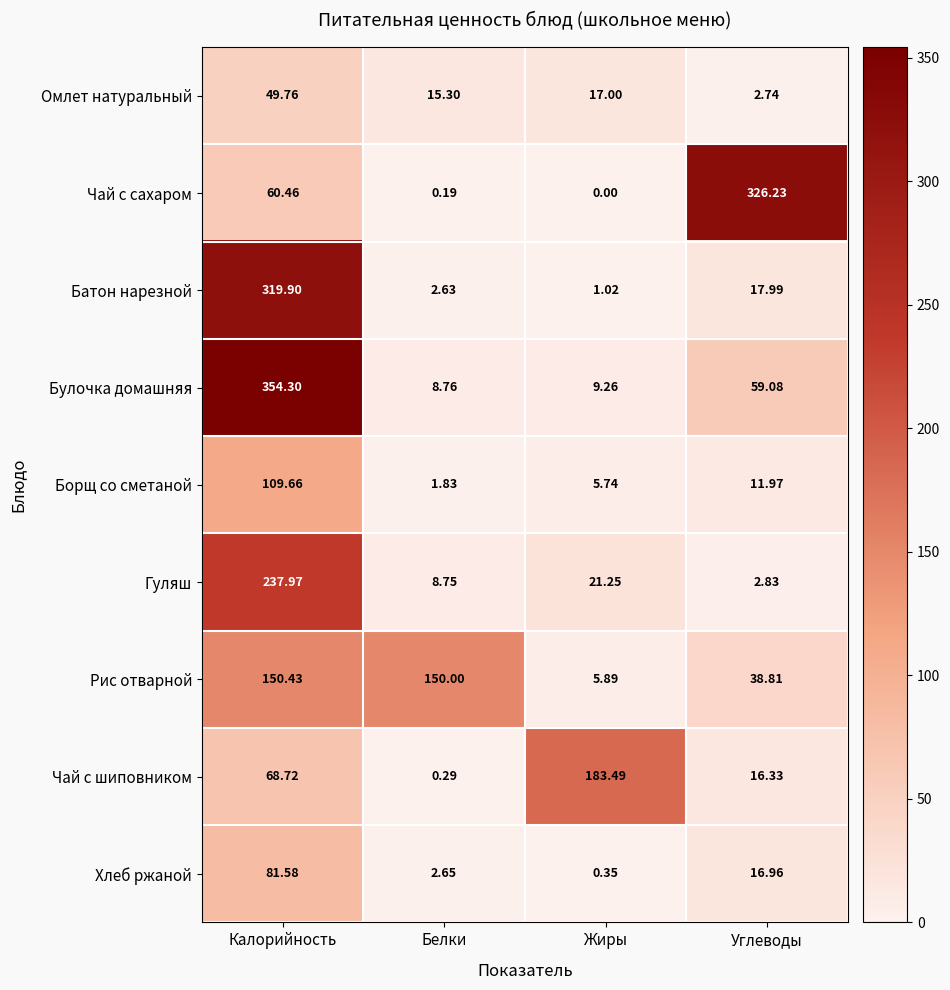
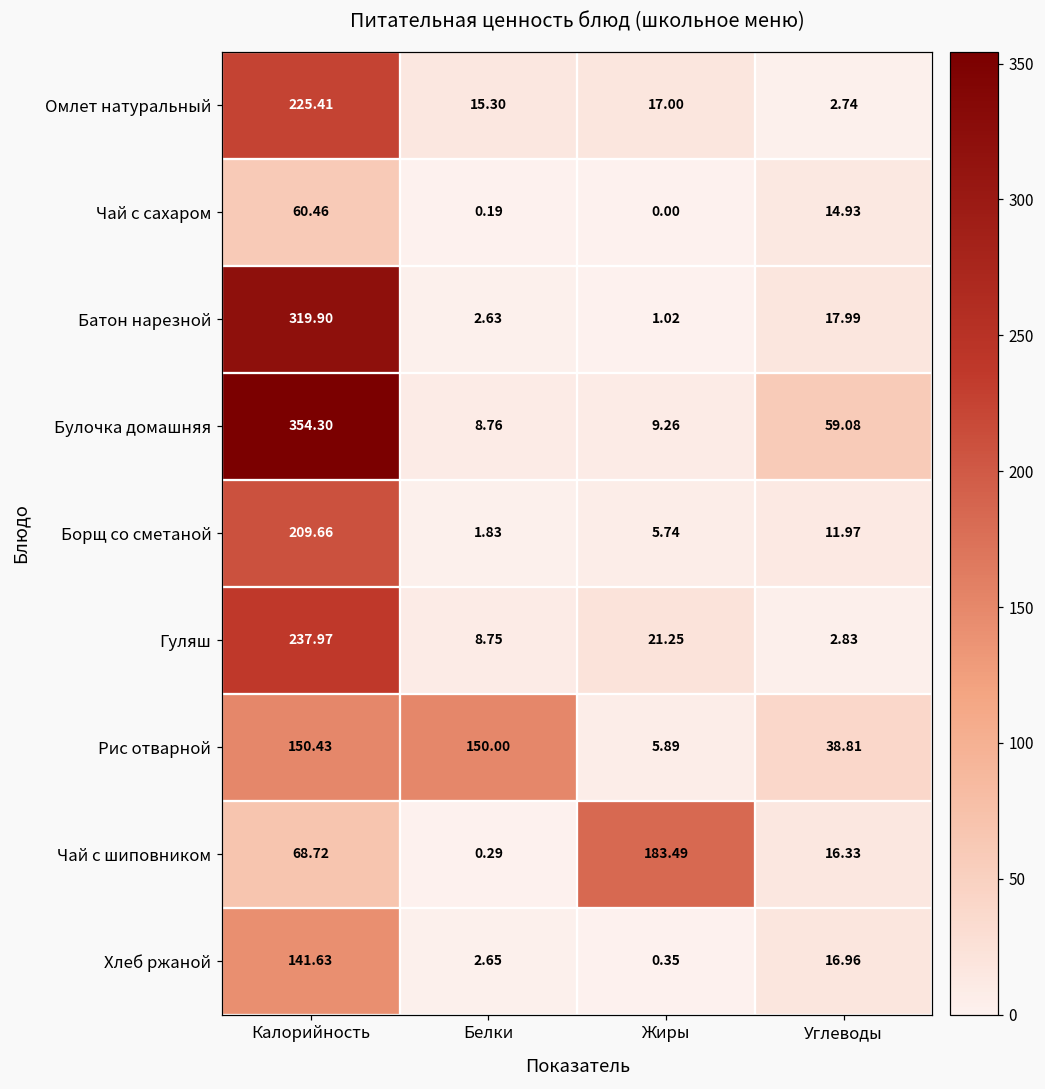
Омлет натуральный, Калорийность: 49.76 -> 225.41
Чай с сахаром, Углеводы: 326.23 -> 14.93
Борщ со сметаной, Калорийность: 109.66 -> 209.66
Хлеб ржаной, Калорийность: 81.58 -> 141.63
